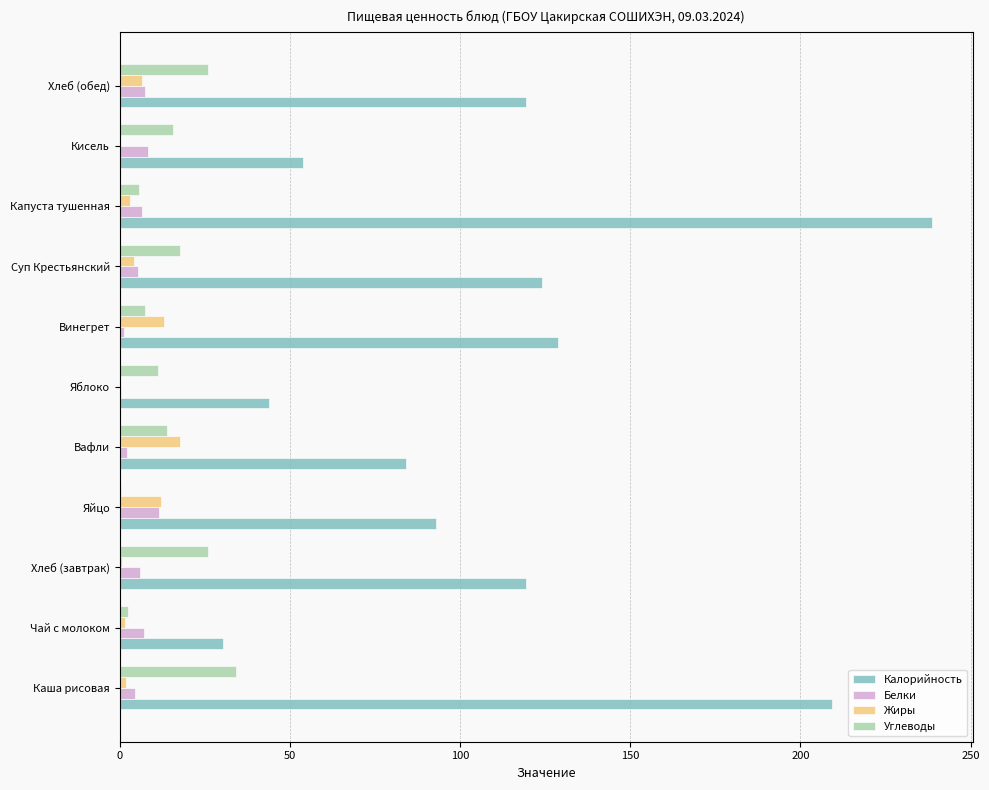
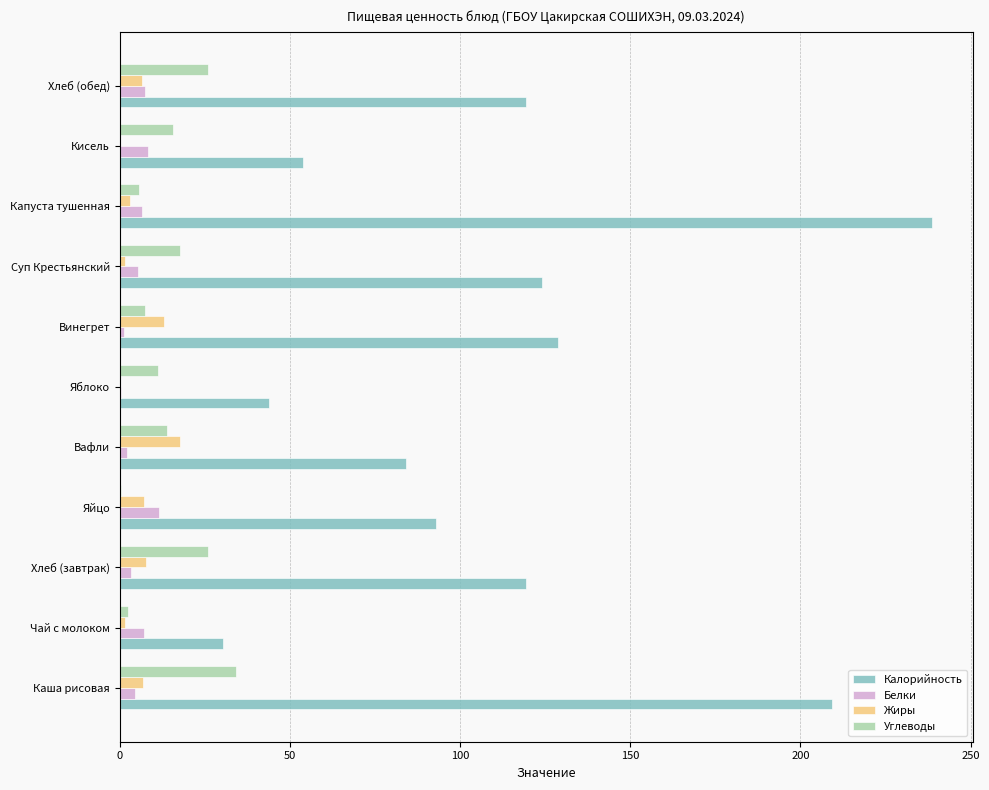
Жиры, Суп Крестьянский: 4 -> 1
Жиры, Яйцо: 12 -> 7
Жиры, Хлеб (завтрак): 1 -> 8
Белки, Хлеб (завтрак): 6 -> 3
Жиры, Каша рисовая: 2 -> 7
